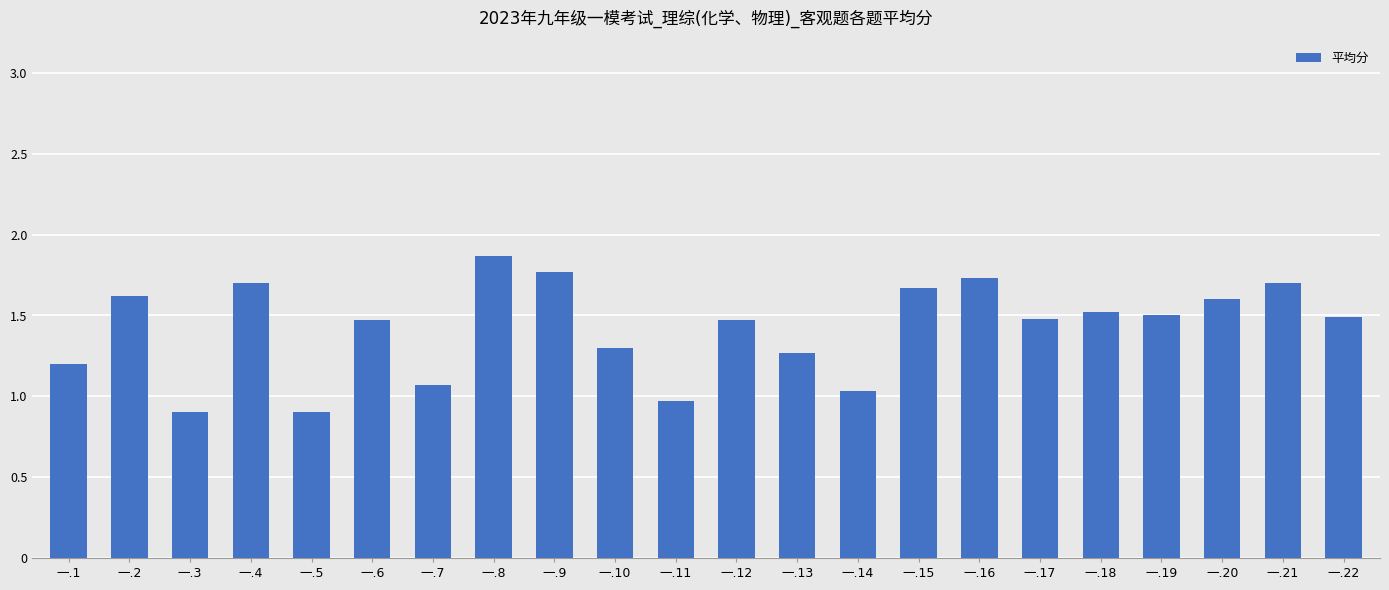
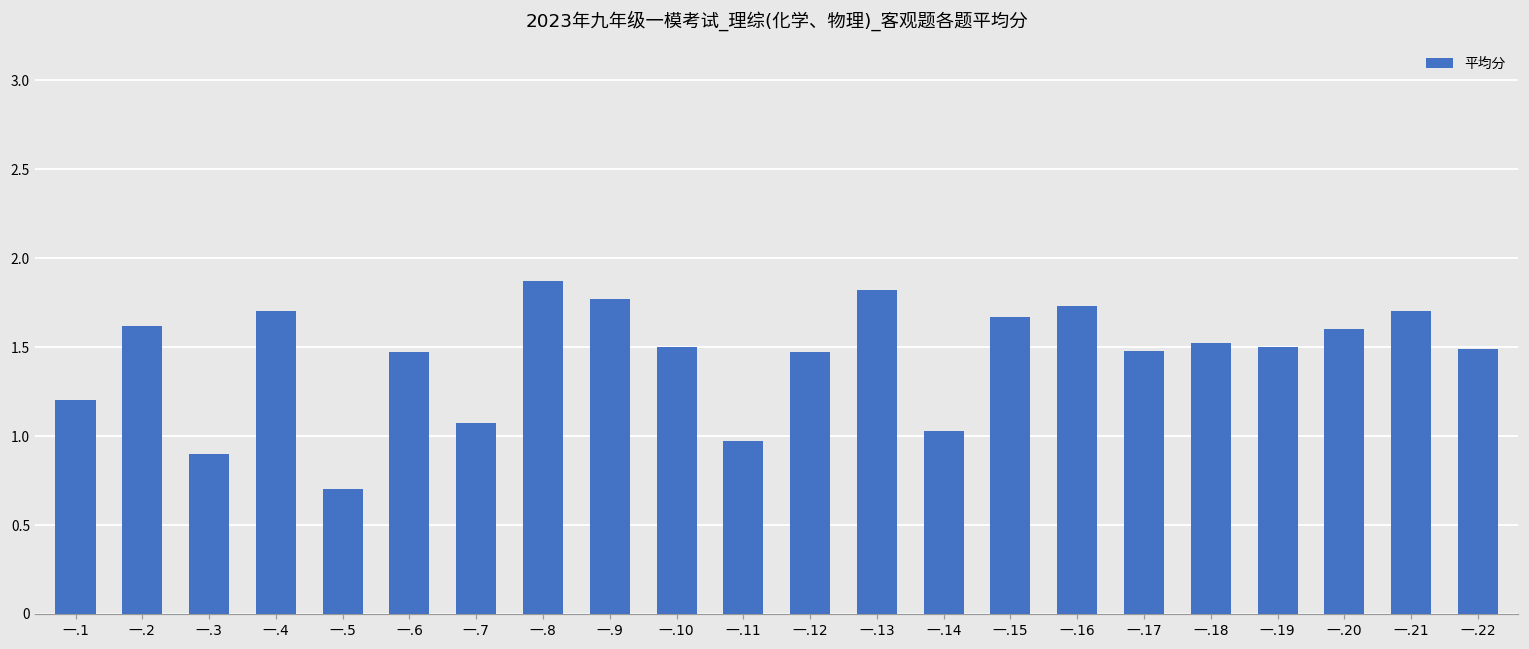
一.5: 0.9 -> 0.7
一.10: 1.3 -> 1.5
一.13: 1.27 -> 1.82
